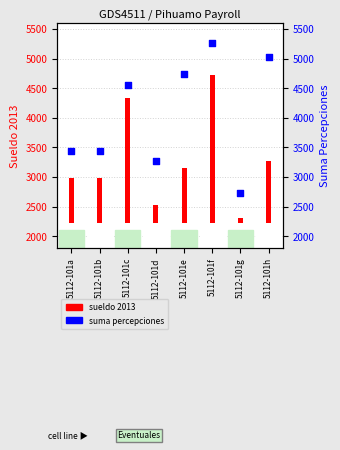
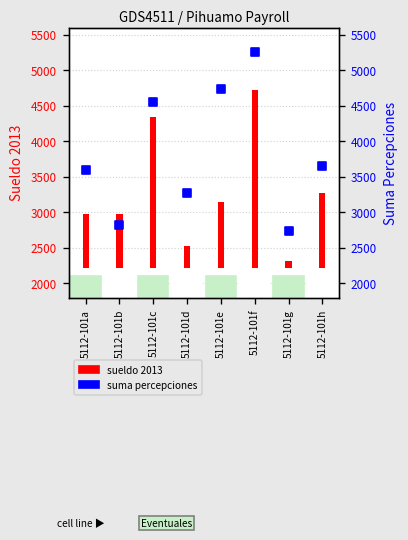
suma percepciones, 5112-101a: 3400 -> 3600
suma percepciones, 5112-101b: 3400 -> 2800
suma percepciones, 5112-101h: 5000 -> 3600
